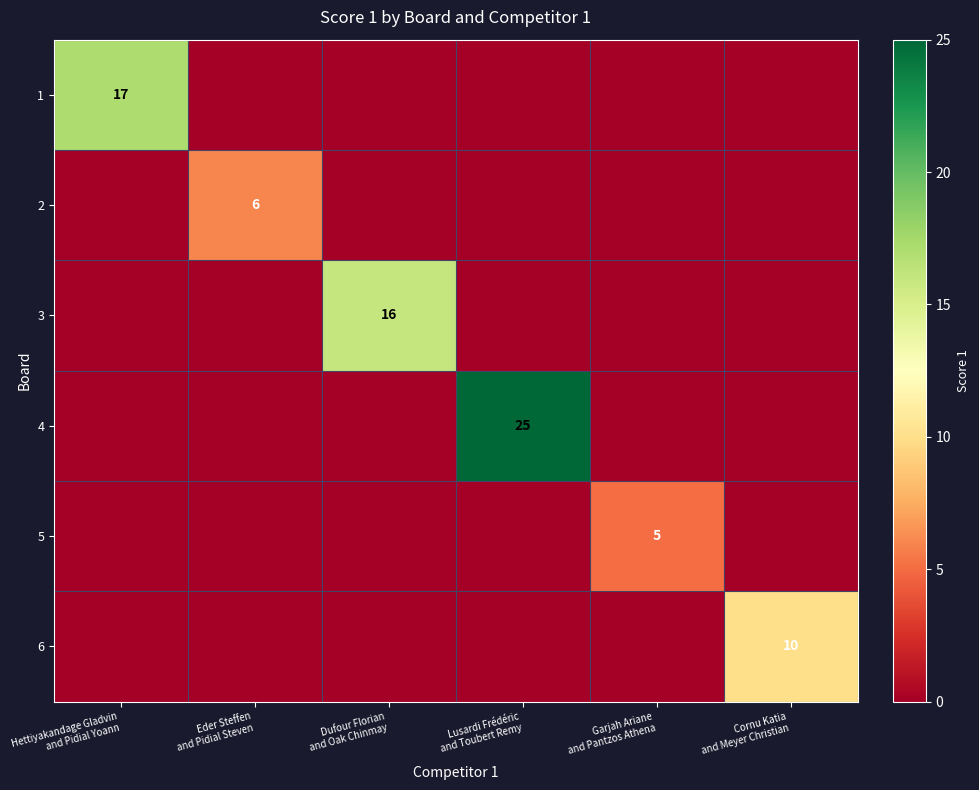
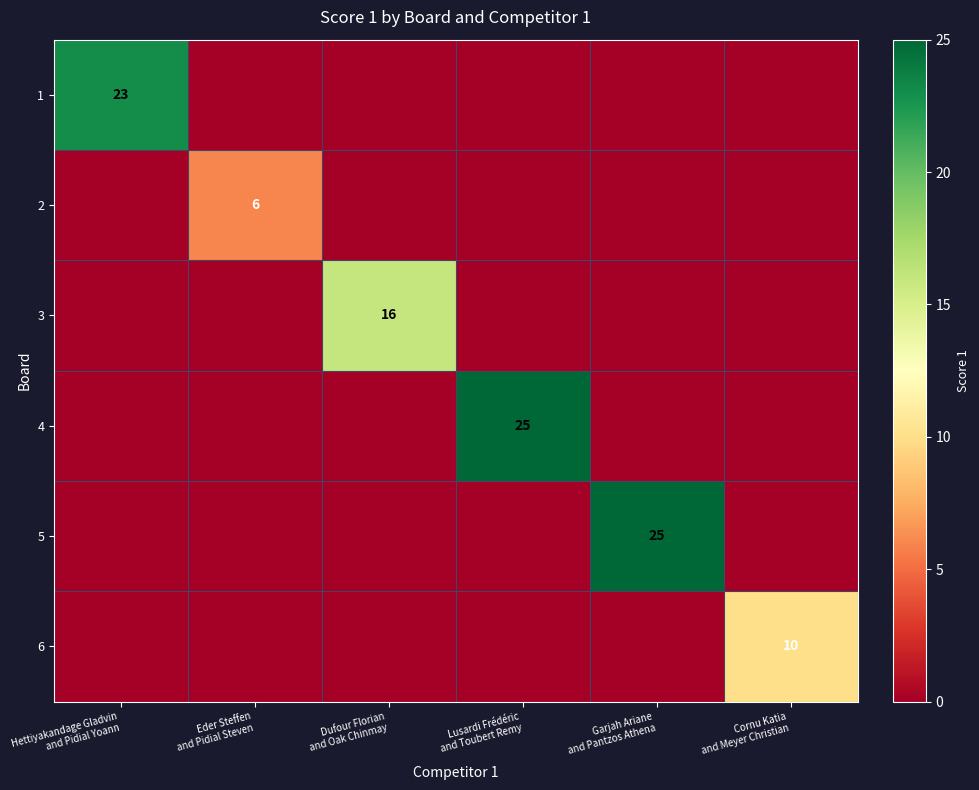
1, Hettiyakandage Gladvin and Pidial Yoann: 17 -> 23
5, Garjah Ariane and Pantzos Athena: 5 -> 25
